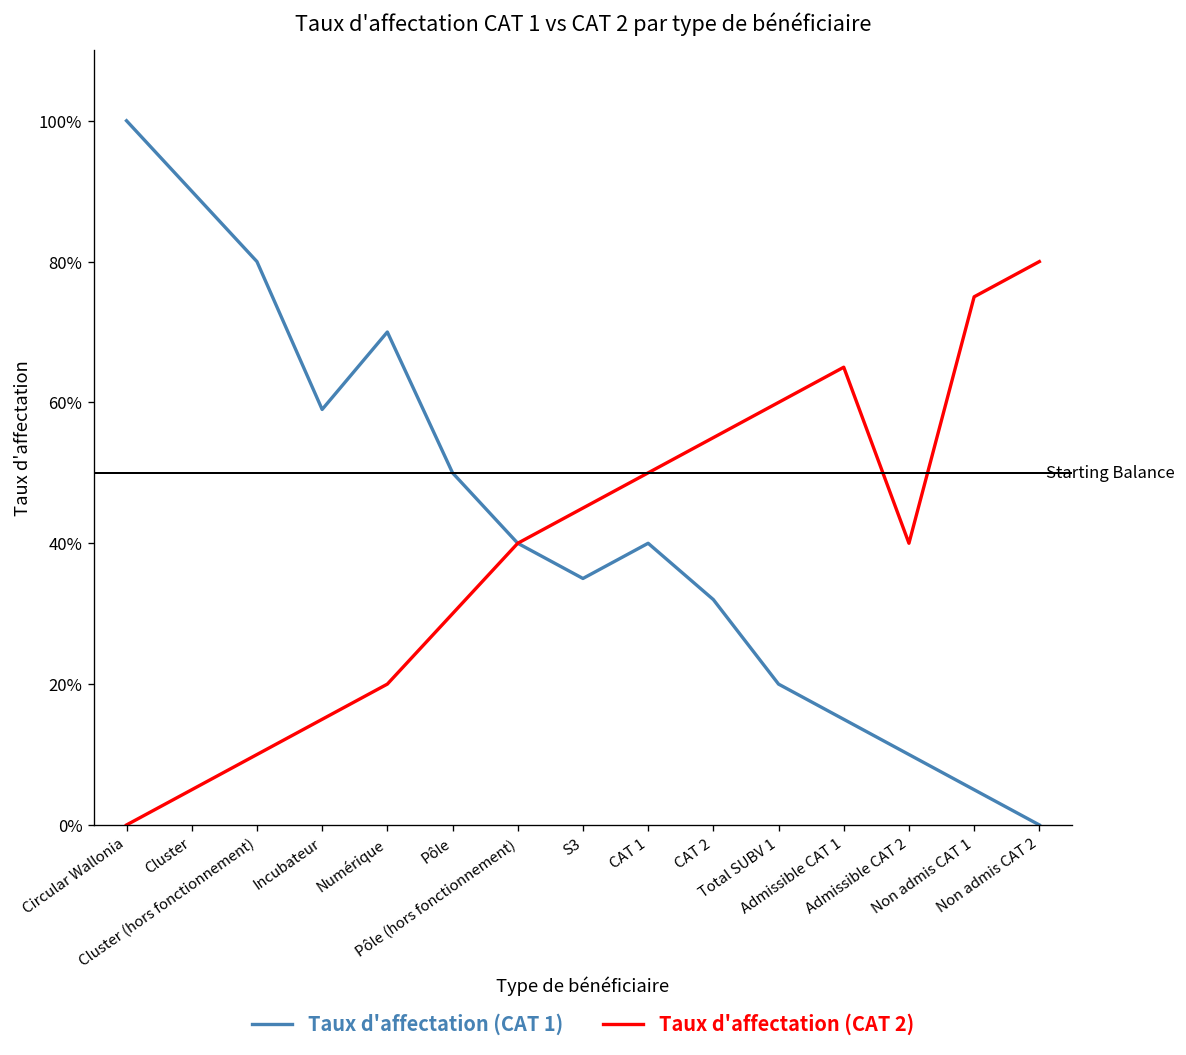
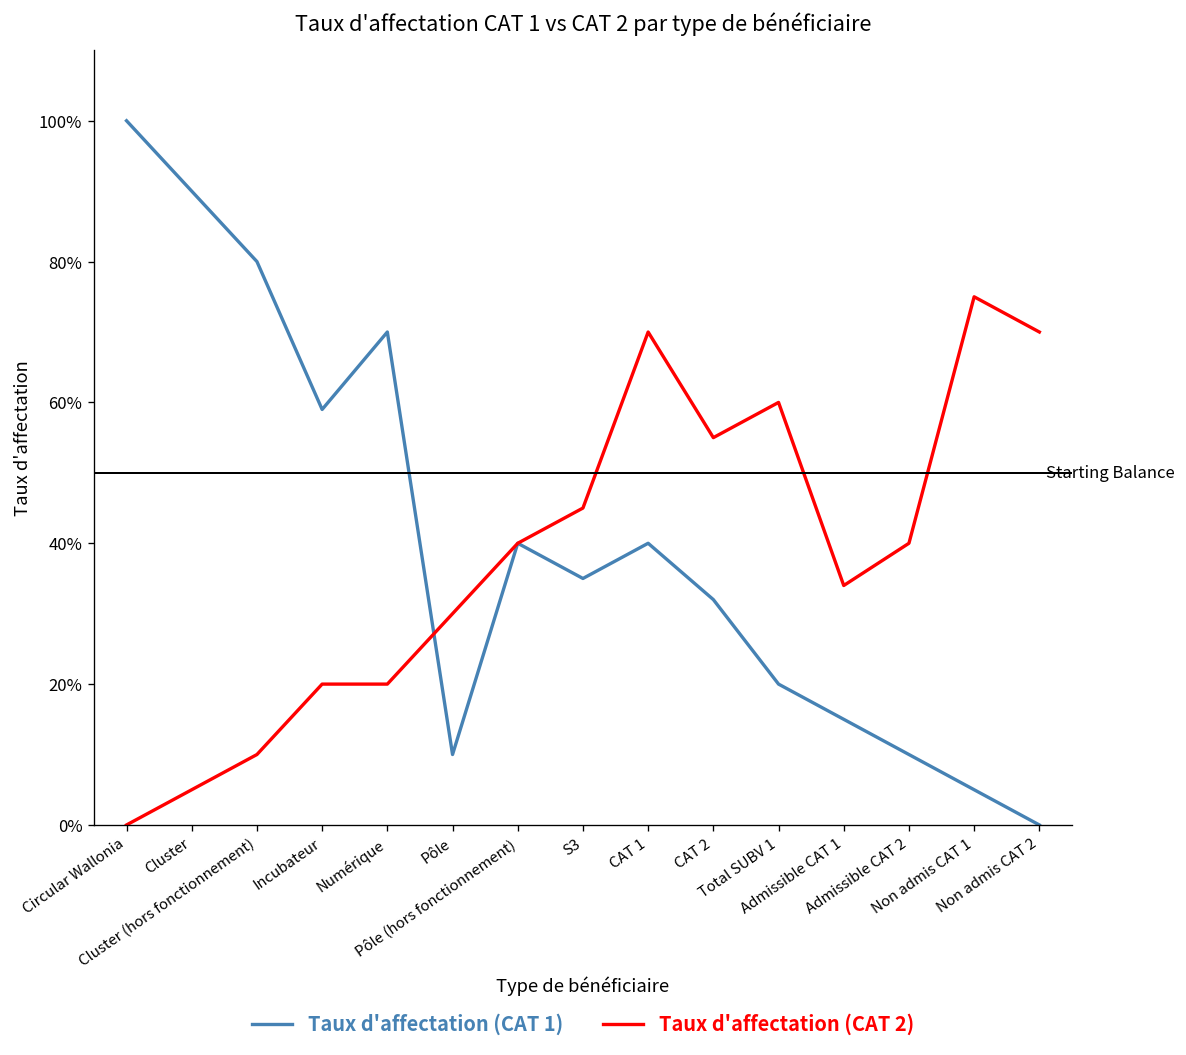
Taux d'affectation (CAT 2), Incubateur: 15% -> 20%
Taux d'affectation (CAT 1), Pôle: 50% -> 10%
Taux d'affectation (CAT 2), CAT 1: 50% -> 70%
Taux d'affectation (CAT 2), Admissible CAT 1: 65% -> 34%
Taux d'affectation (CAT 2), Non admis CAT 2: 80% -> 70%
